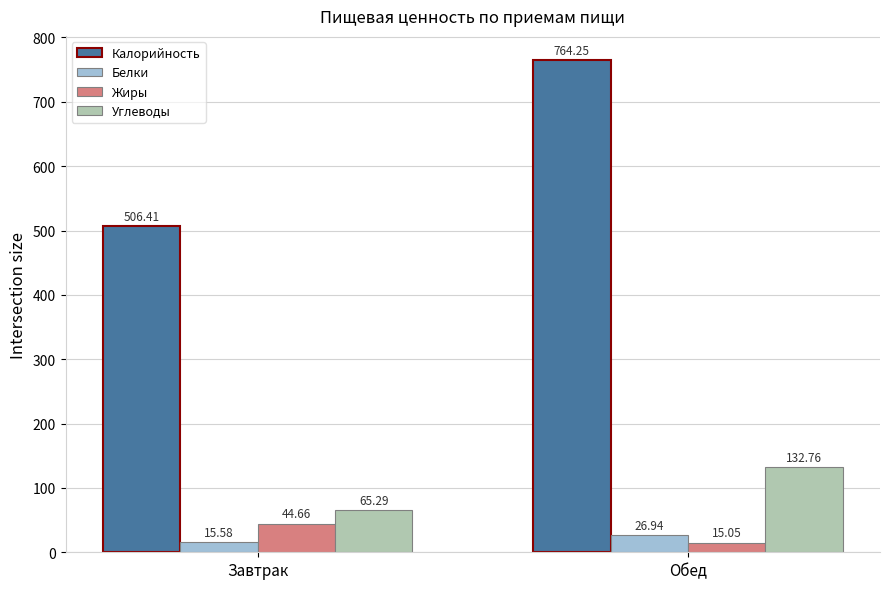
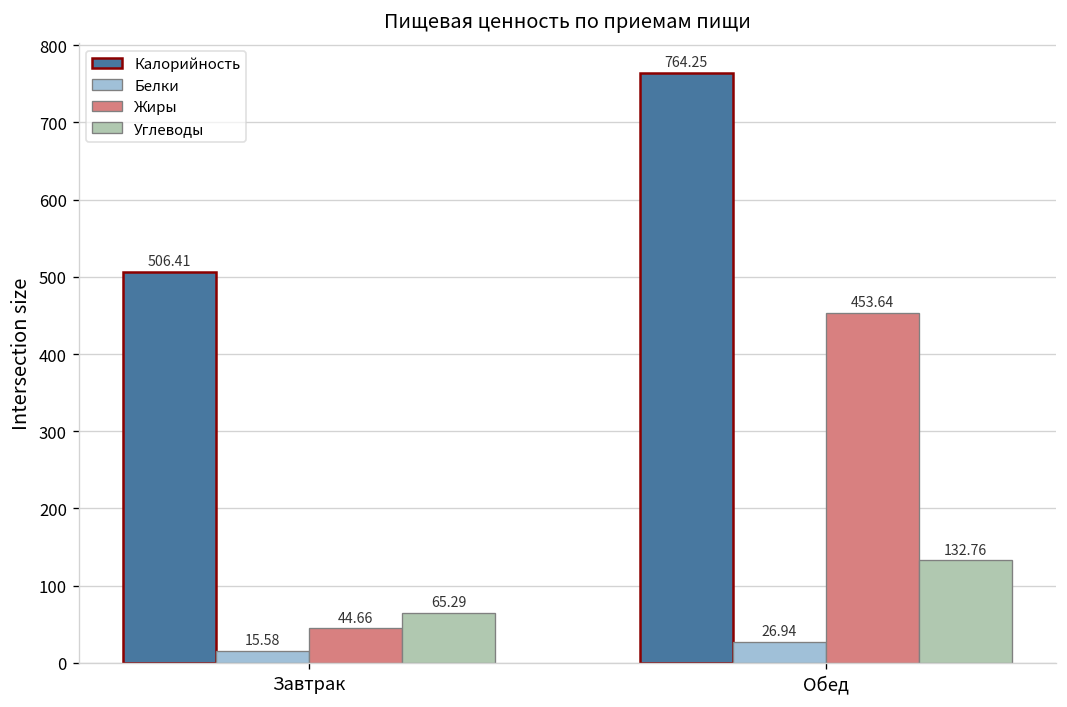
Жиры, Обед: 15.05 -> 453.64
